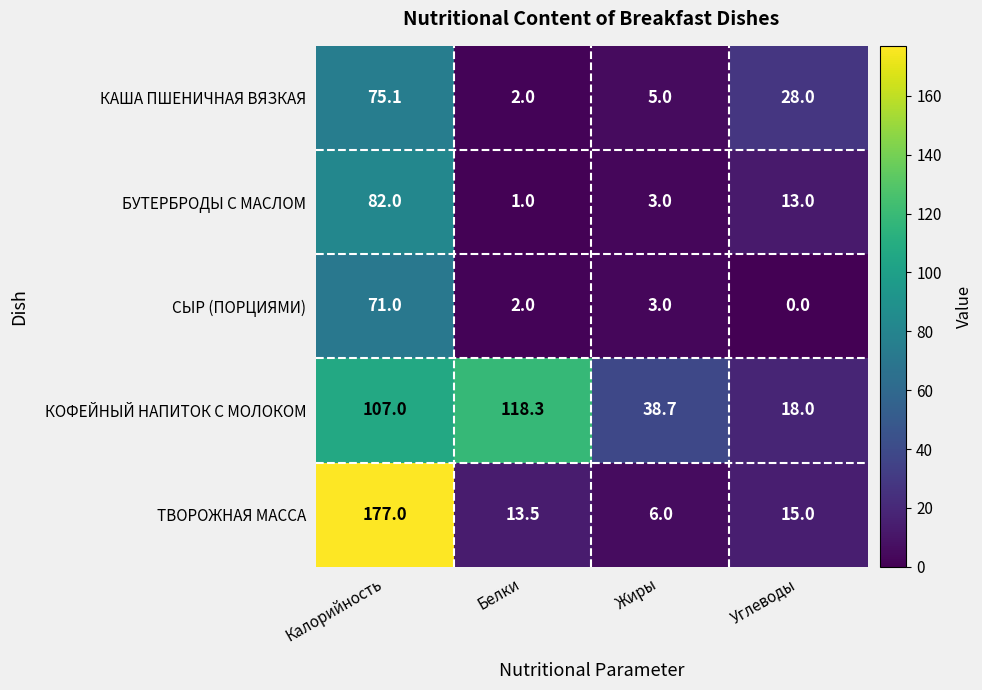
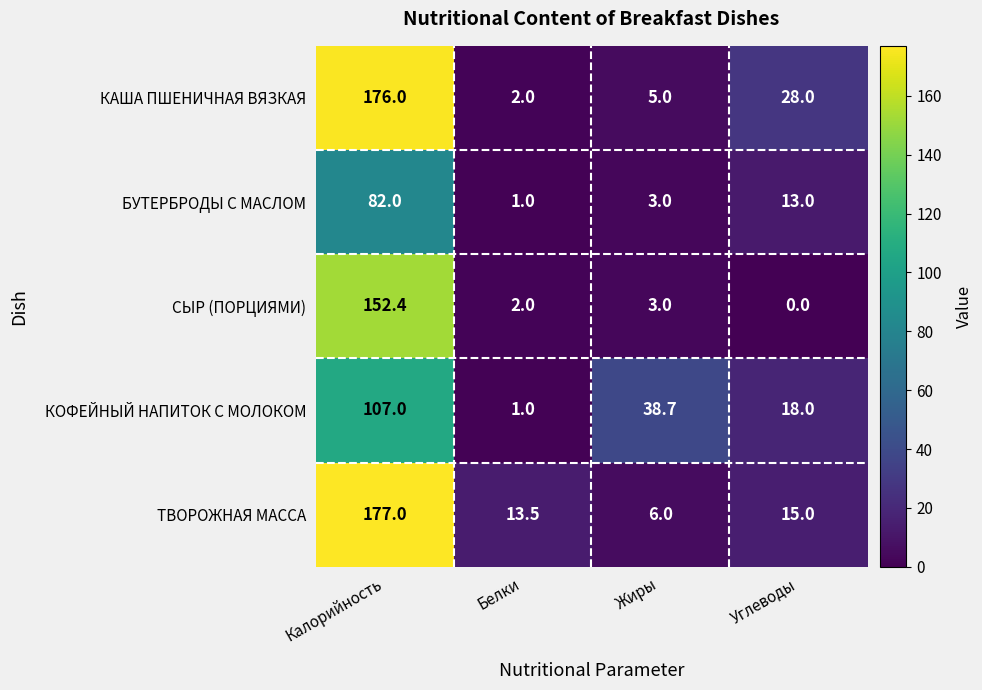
КАША ПШЕНИЧНАЯ ВЯЗКАЯ, Калорийность: 75.1 -> 176.0
СЫР (ПОРЦИЯМИ), Калорийность: 71.0 -> 152.4
КОФЕЙНЫЙ НАПИТОК С МОЛОКОМ, Белки: 118.3 -> 1.0
